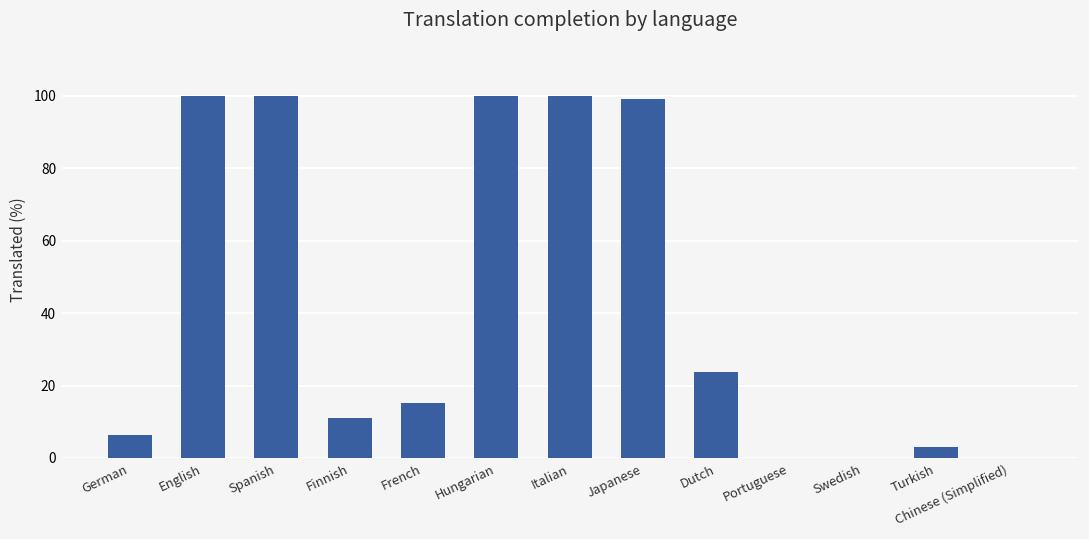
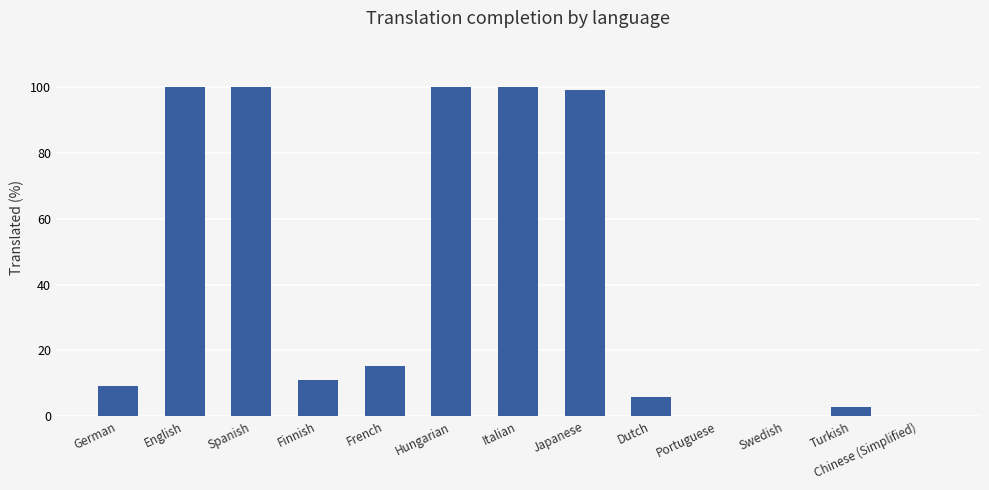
German: 6 -> 9
Dutch: 24 -> 6
